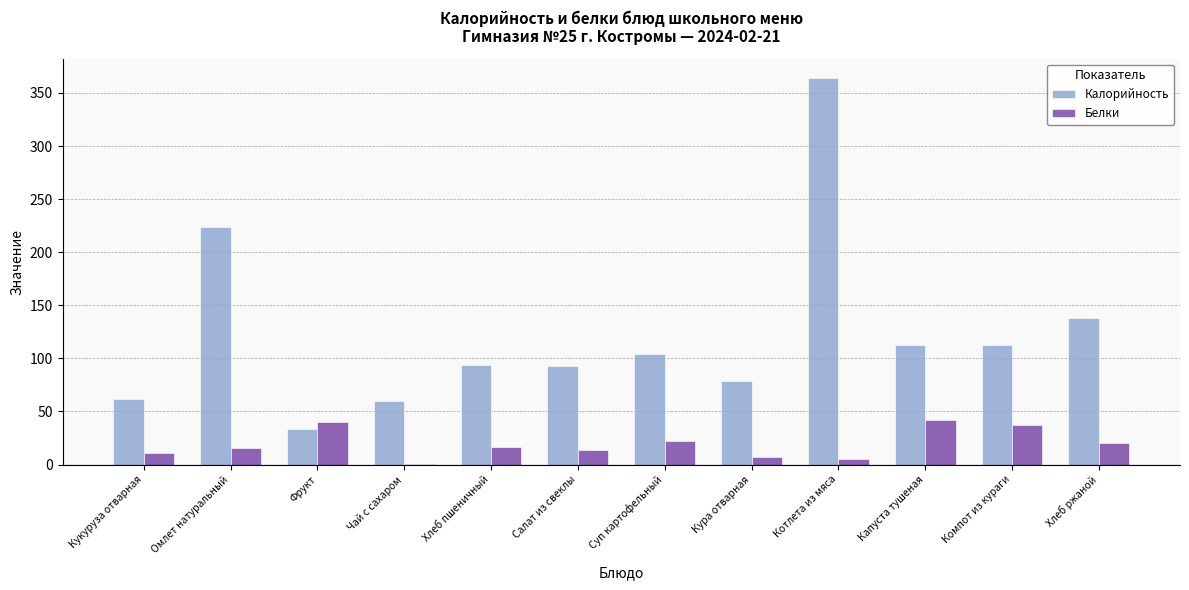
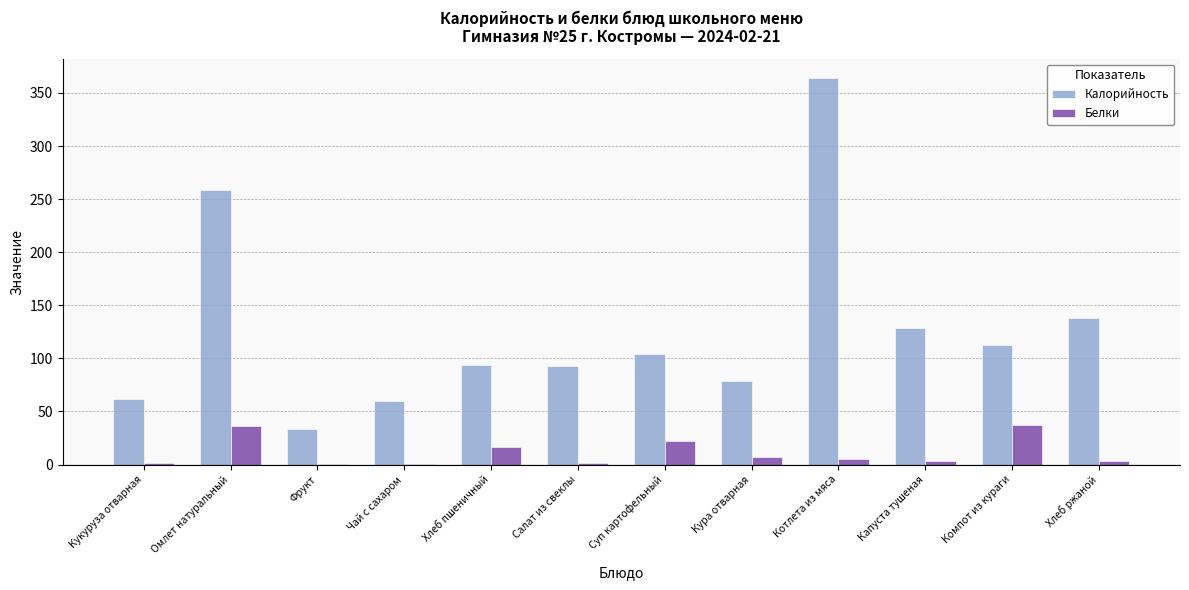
Белки, Кукуруза отварная: 11 -> 2
Калорийность, Омлет натуральный: 224 -> 258
Белки, Омлет натуральный: 15 -> 36
Белки, Фрукт: 40 -> 0
Белки, Салат из свеклы: 14 -> 1
Калорийность, Капуста тушеная: 113 -> 128
Белки, Капуста тушеная: 42 -> 3
Белки, Хлеб ржаной: 20 -> 3
